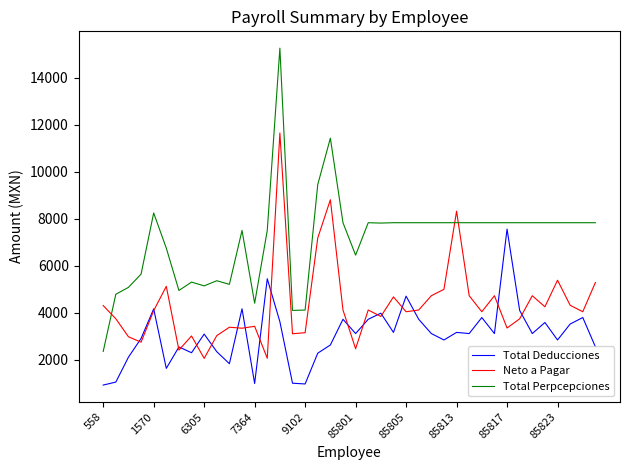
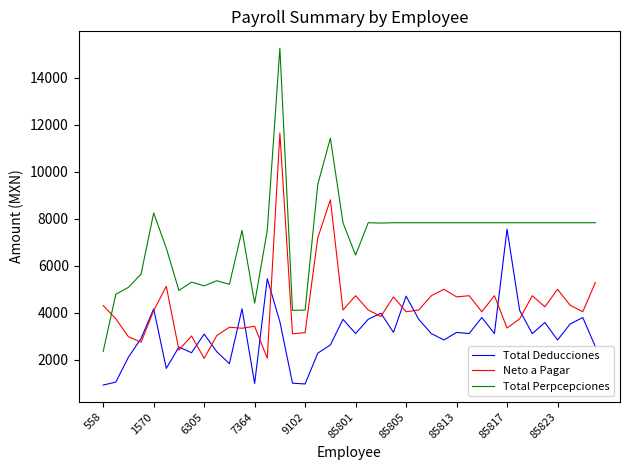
Neto a Pagar, 85801: 2500 -> 4700
Neto a Pagar, 85813: 8300 -> 4700
Neto a Pagar, 85823: 5400 -> 5000
